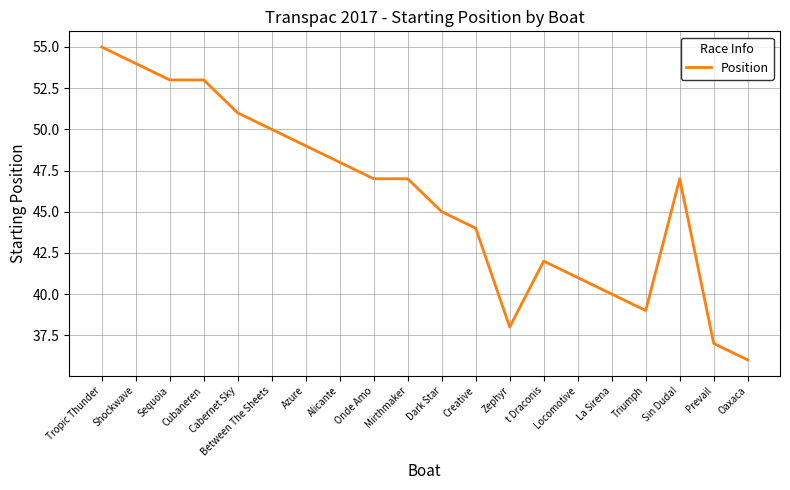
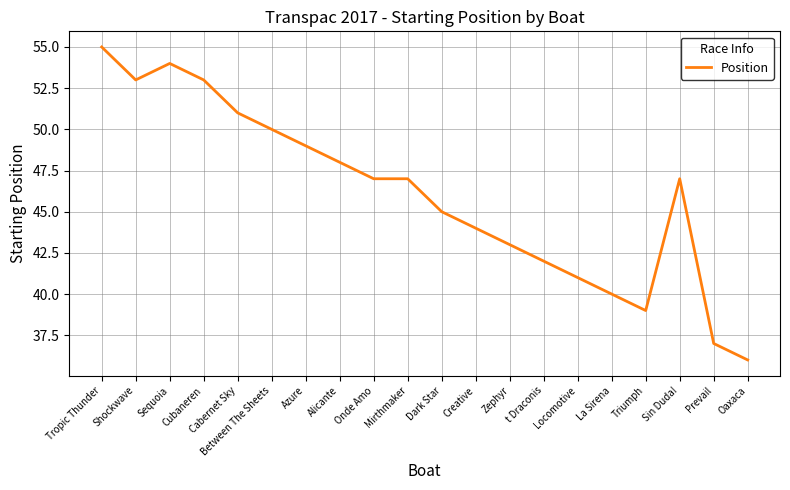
Shockwave: 54 -> 53
Sequoia: 53 -> 54
Zephyr: 38 -> 43
